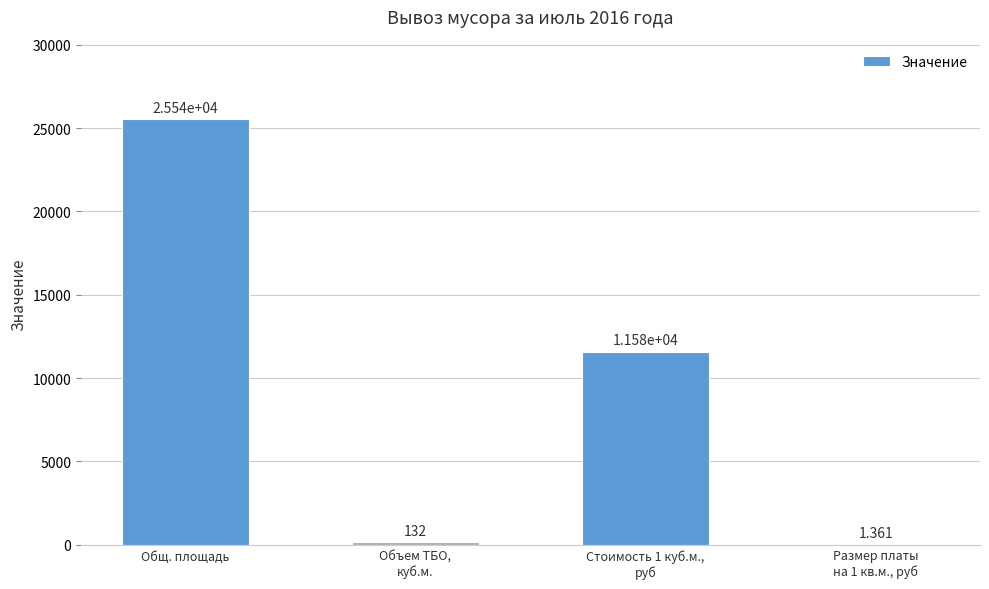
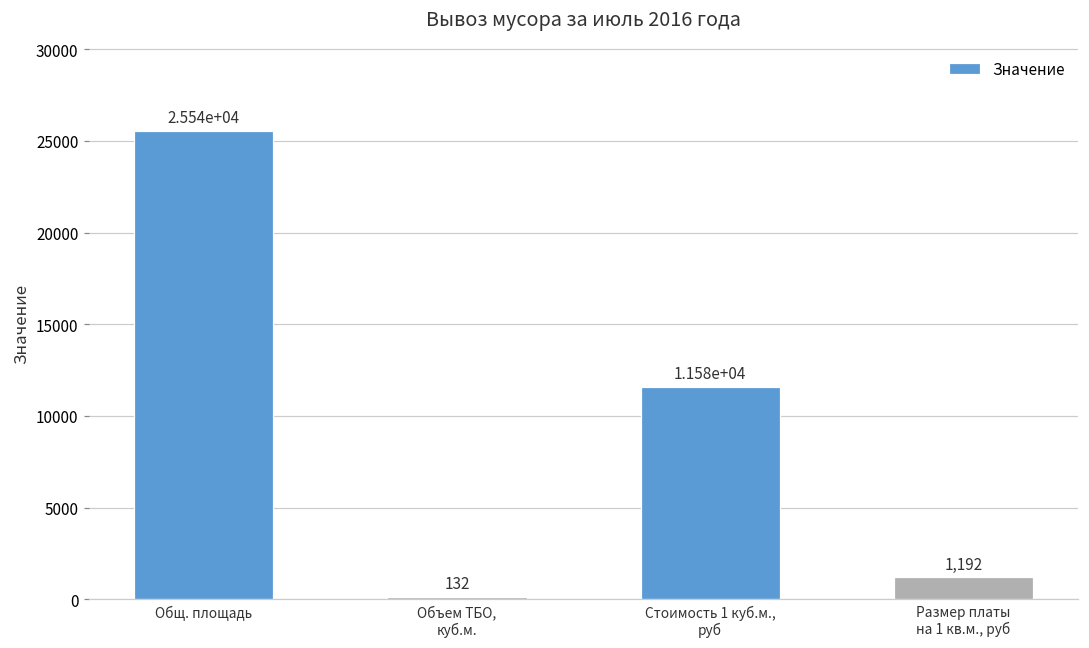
Размер платы на 1 кв.м., руб: 1.361 -> 1,192
